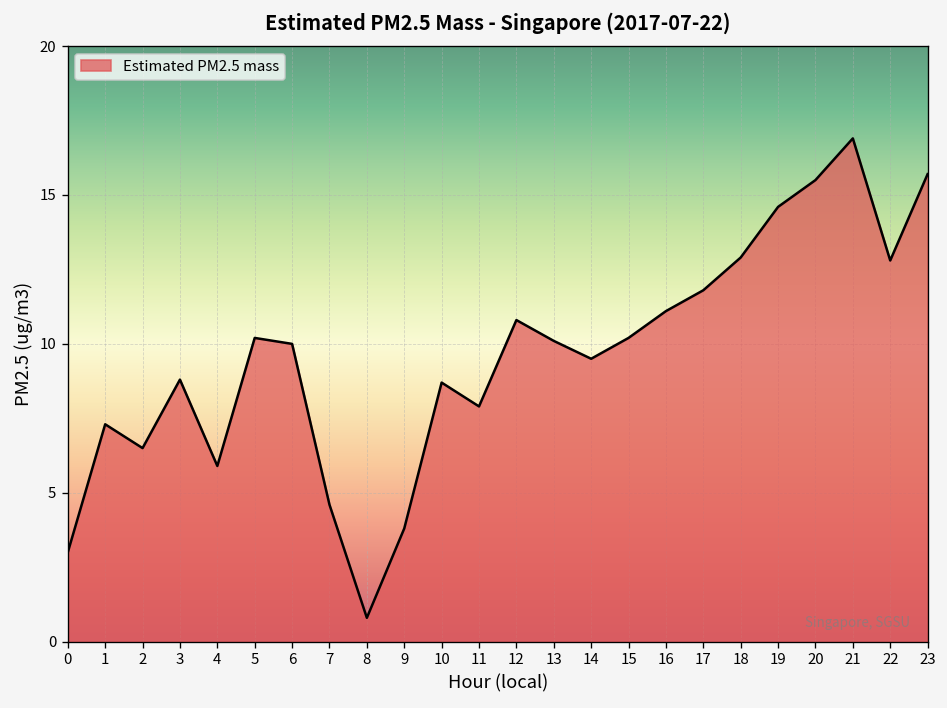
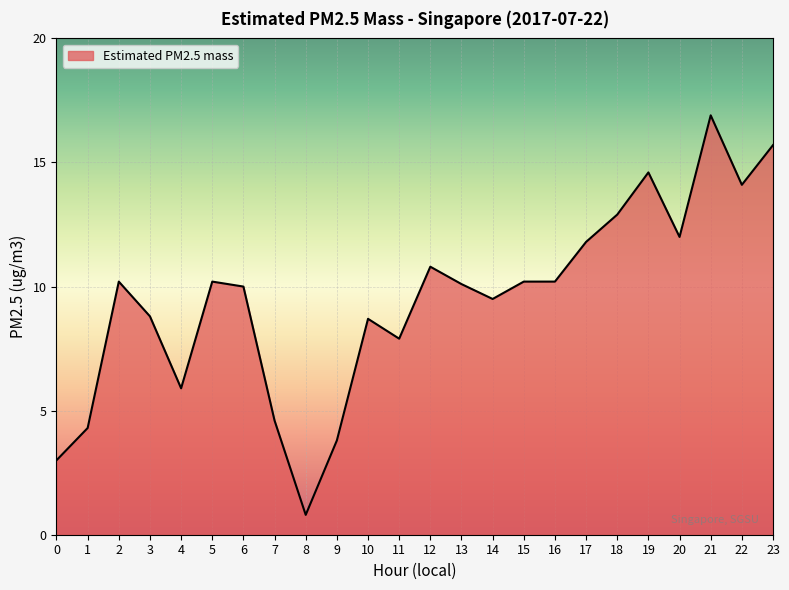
1: 7.3 -> 4.3
2: 6.5 -> 10.2
16: 11.1 -> 10.2
20: 15.5 -> 12.0
22: 12.8 -> 14.1
